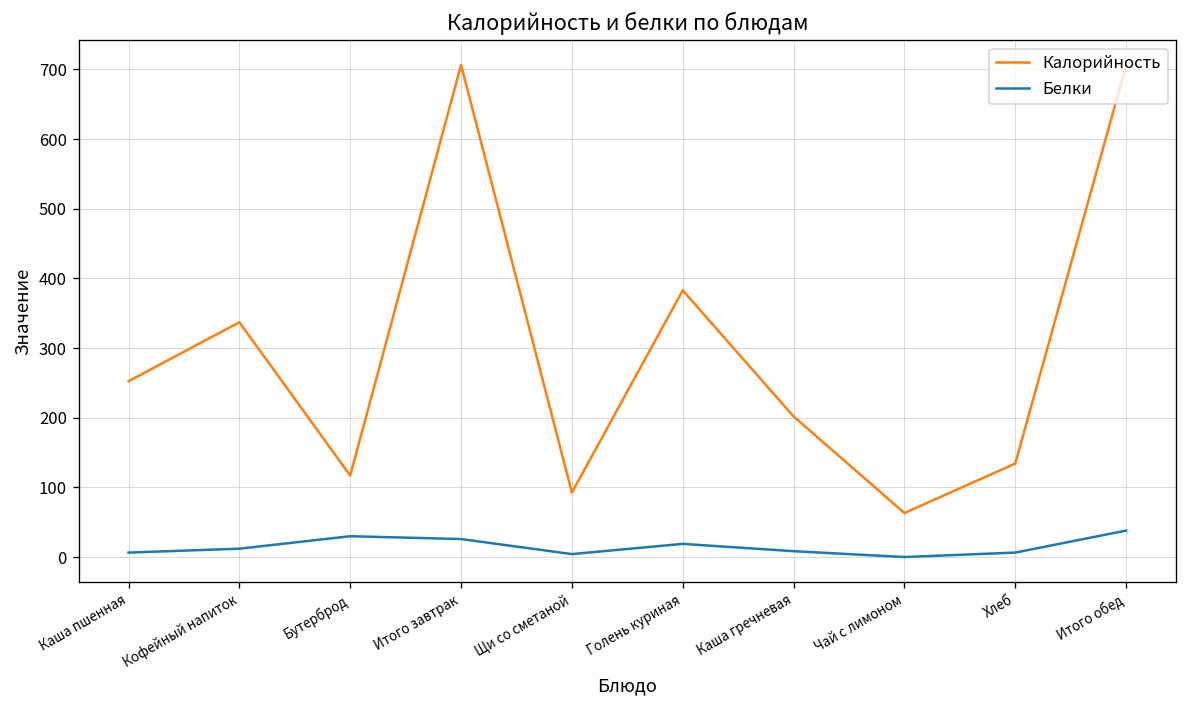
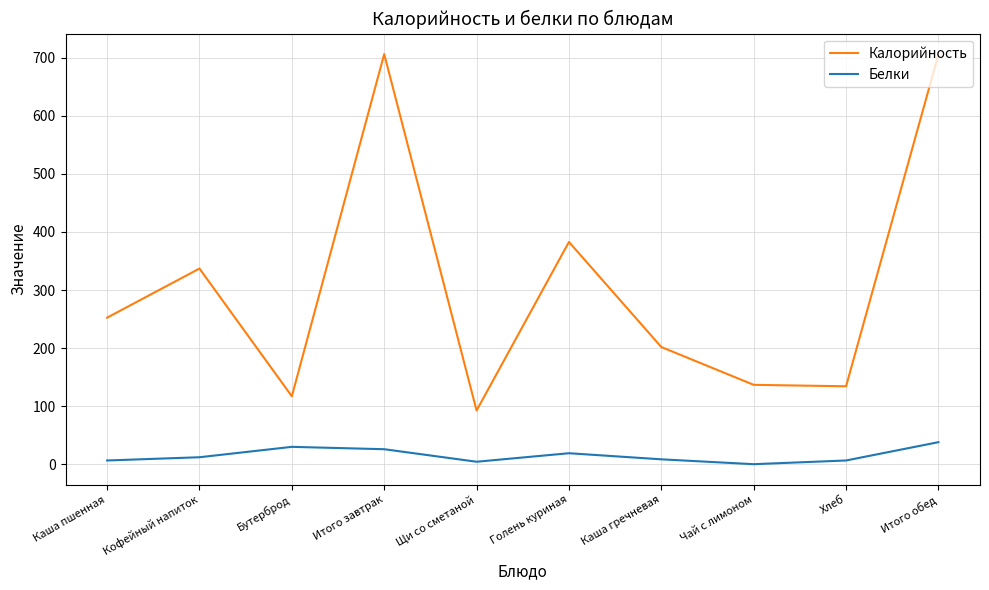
Калорийность, Чай с лимоном: 60 -> 140
